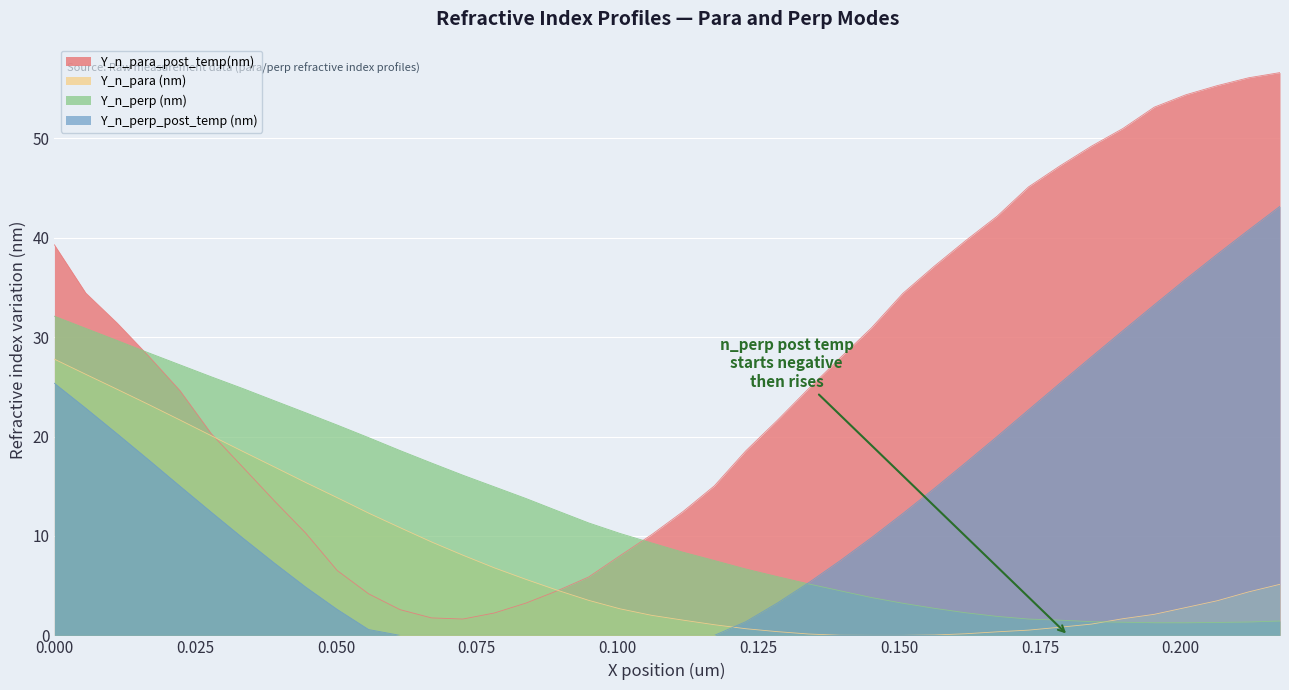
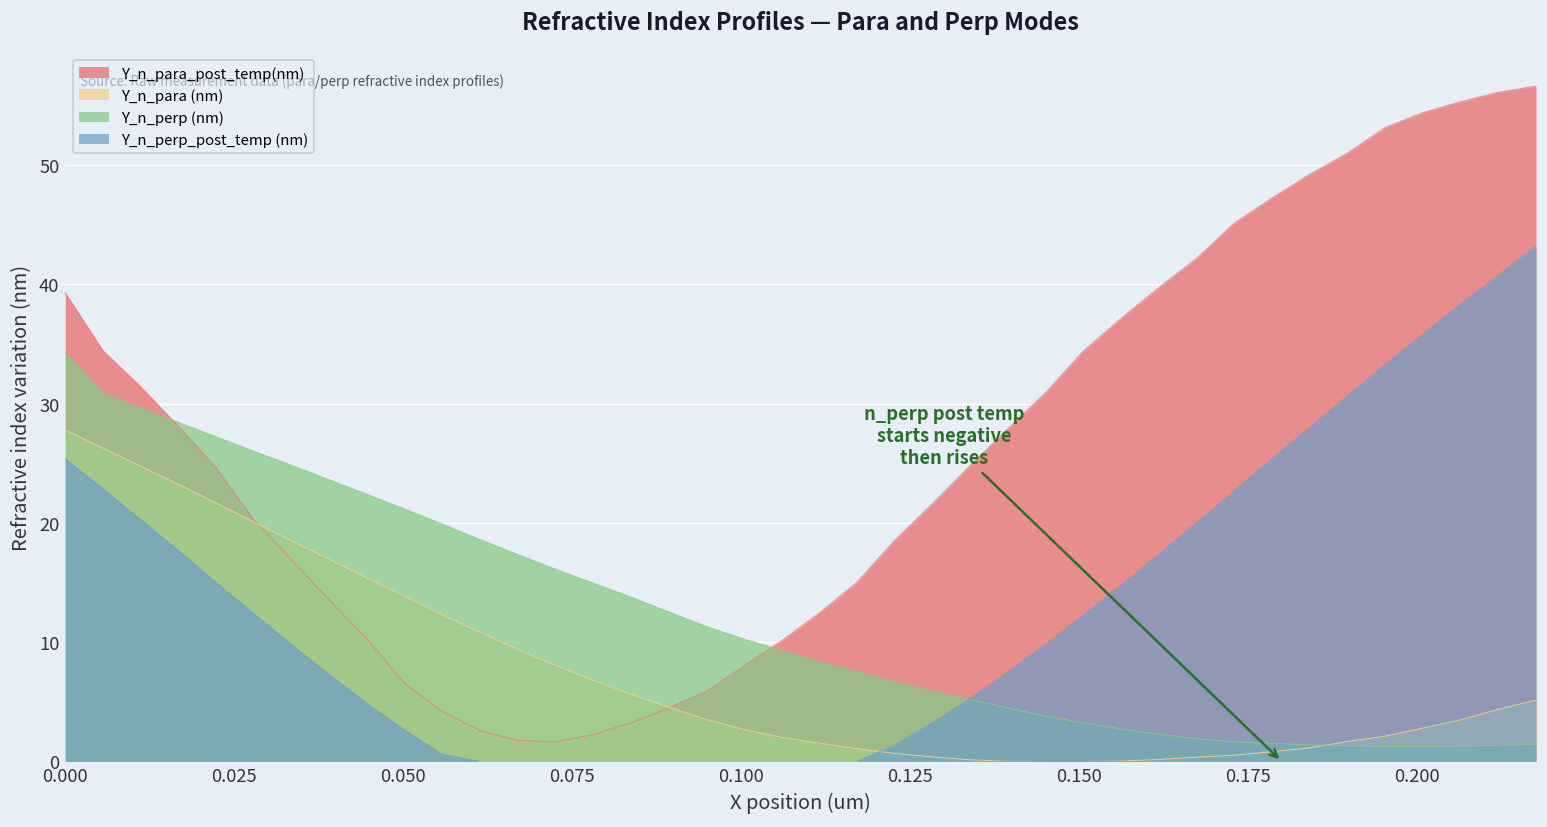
Y_n_perp (nm), 0.000: 32 -> 34
